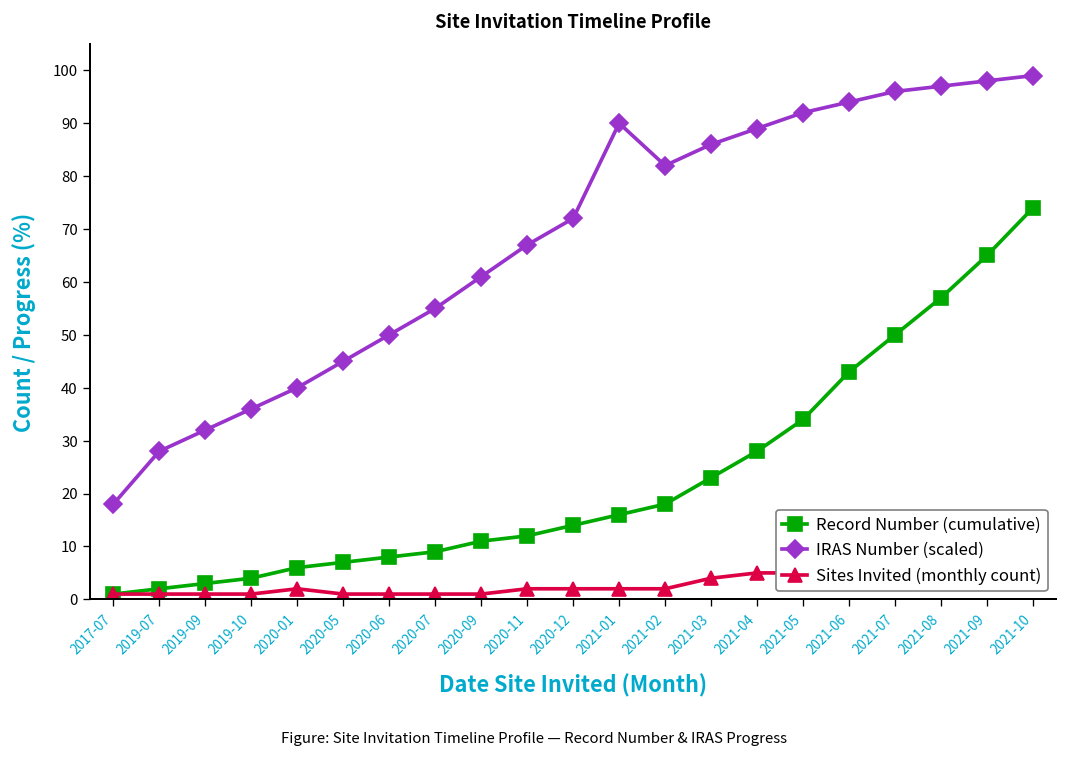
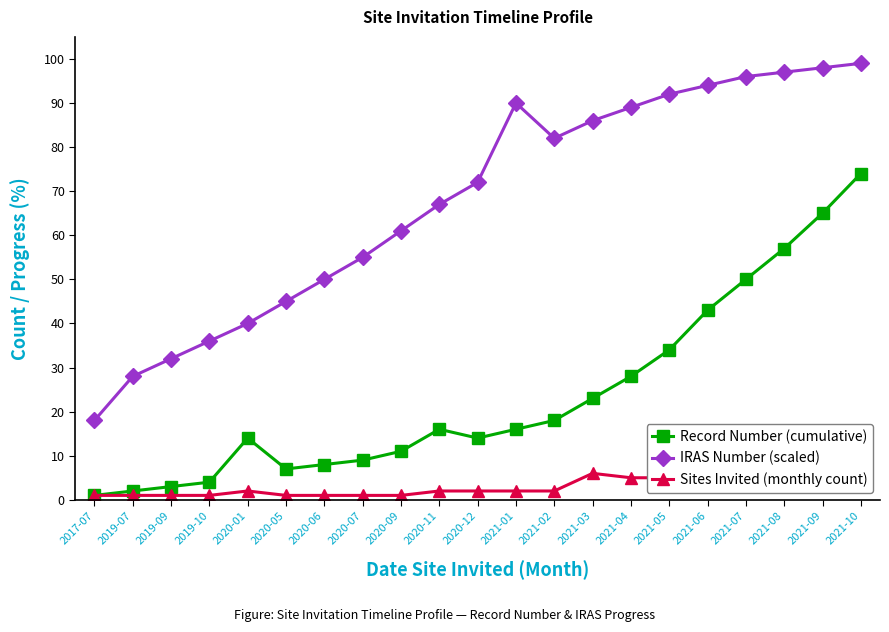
Record Number (cumulative), 2020-01: 6 -> 14
Record Number (cumulative), 2020-11: 12 -> 16
Sites Invited (monthly count), 2021-03: 4 -> 6
